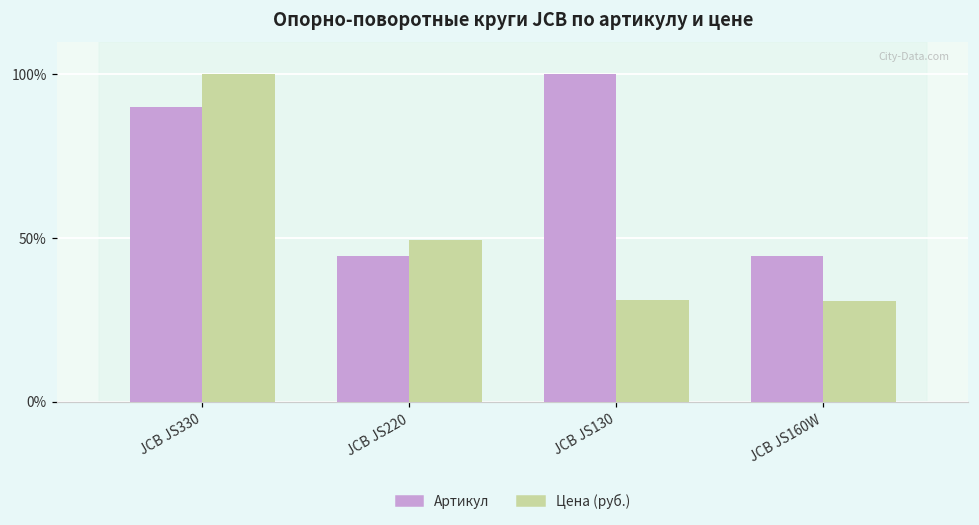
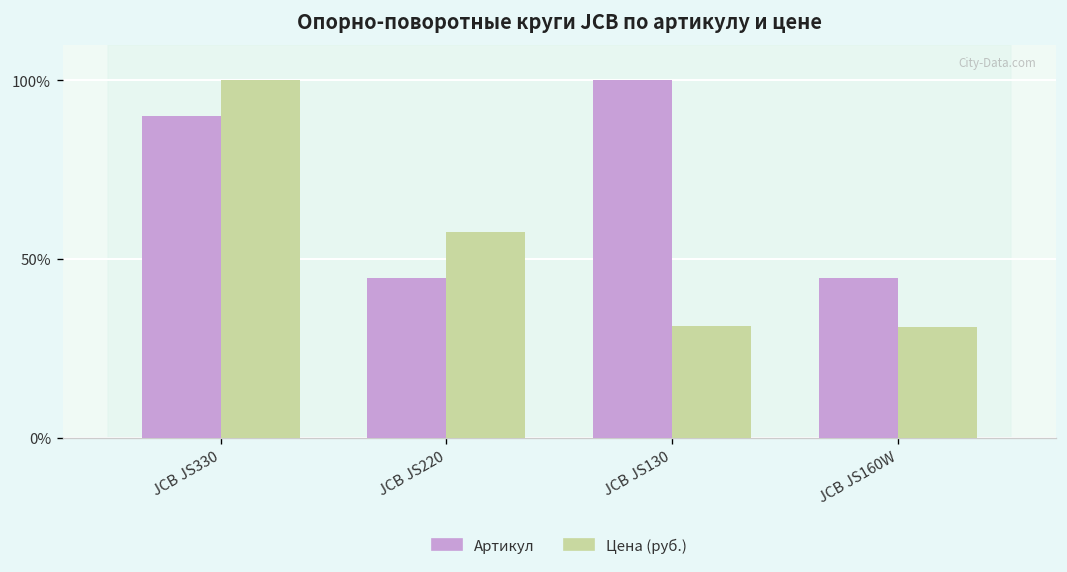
Цена (руб.), JCB JS220: 50% -> 58%
